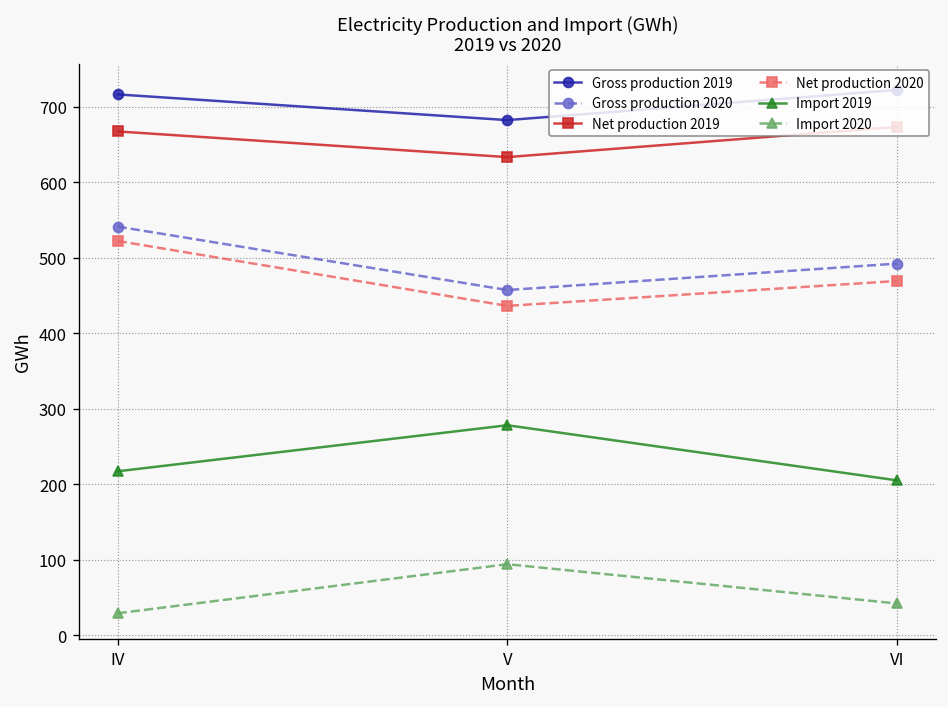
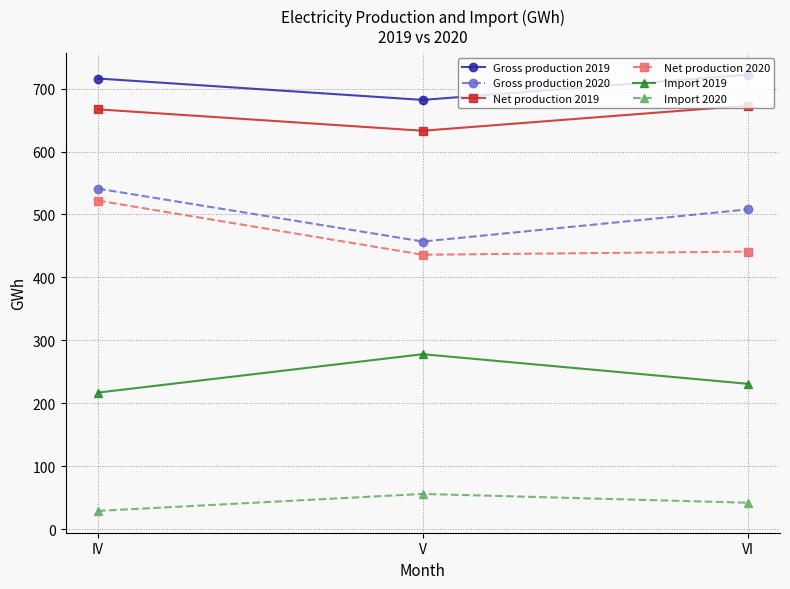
Import 2020, V: 90 -> 60
Gross production 2020, VI: 490 -> 510
Net production 2020, VI: 470 -> 440
Import 2019, VI: 210 -> 230
